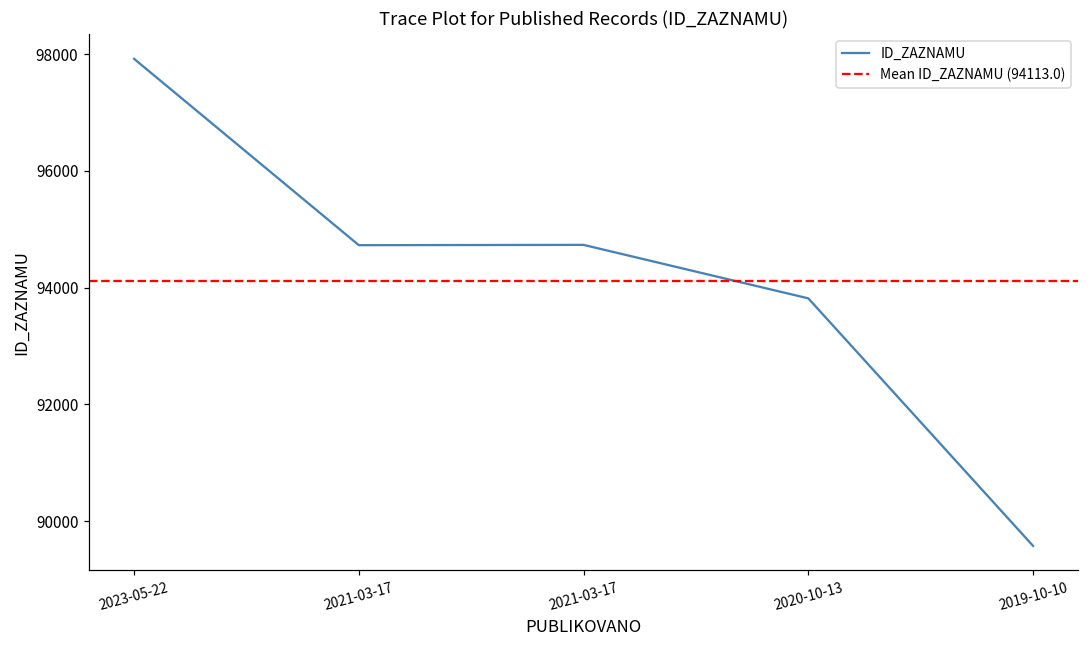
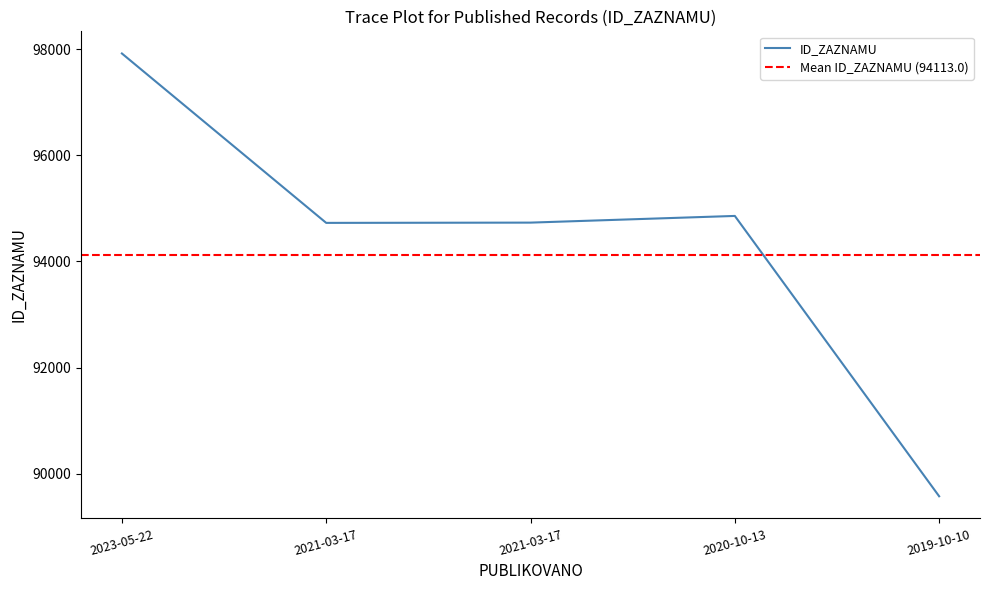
2020-10-13: 93800 -> 94900
